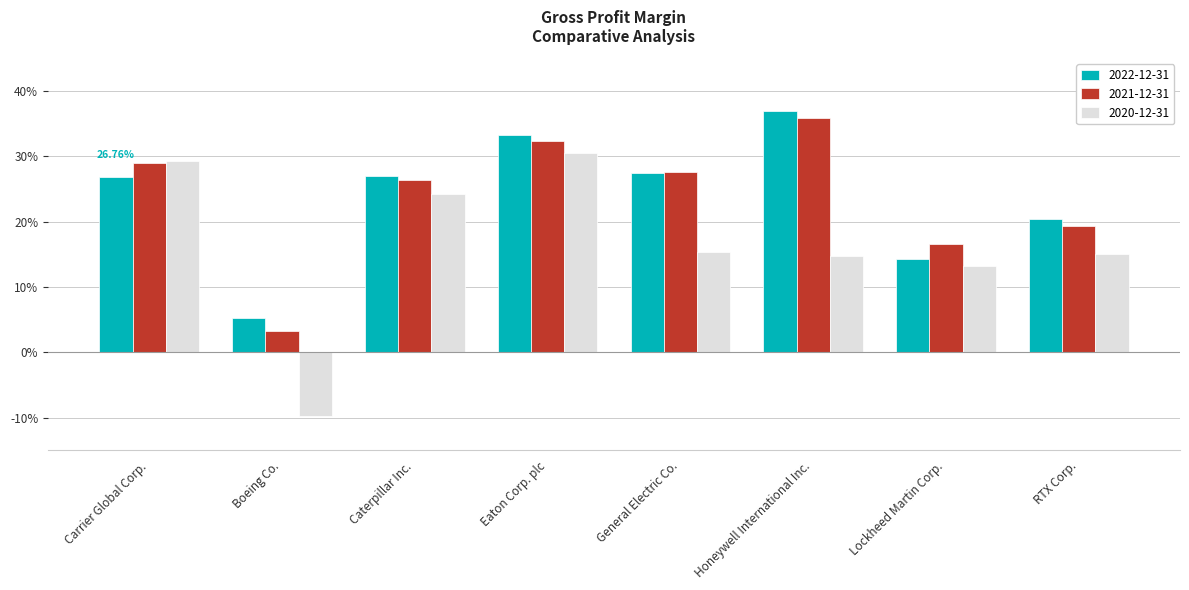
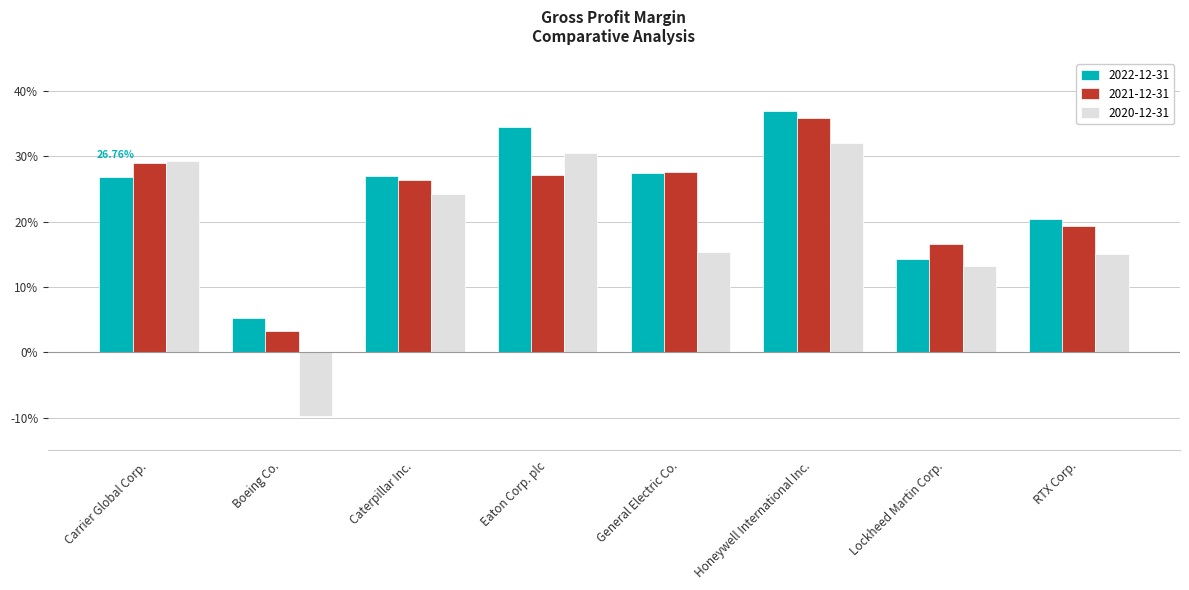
2022-12-31, Eaton Corp. plc: 33% -> 34%
2021-12-31, Eaton Corp. plc: 32% -> 27%
2020-12-31, Honeywell International Inc.: 15% -> 32%
